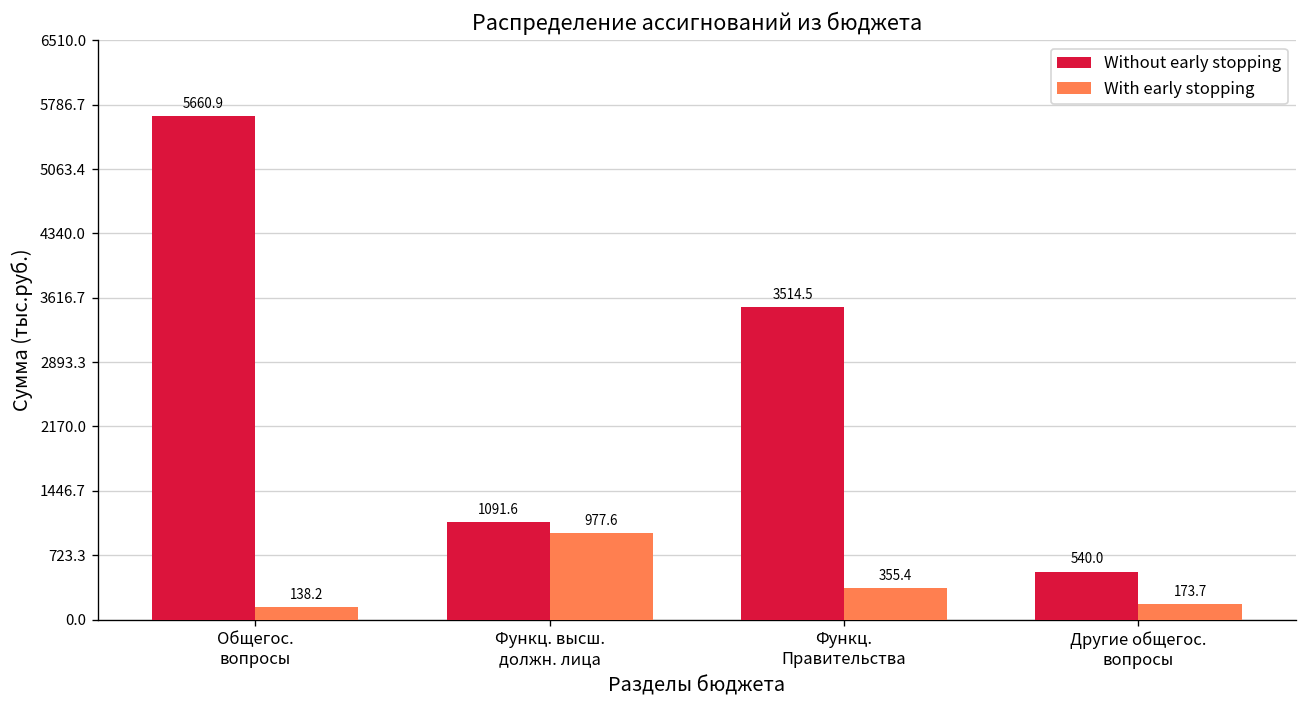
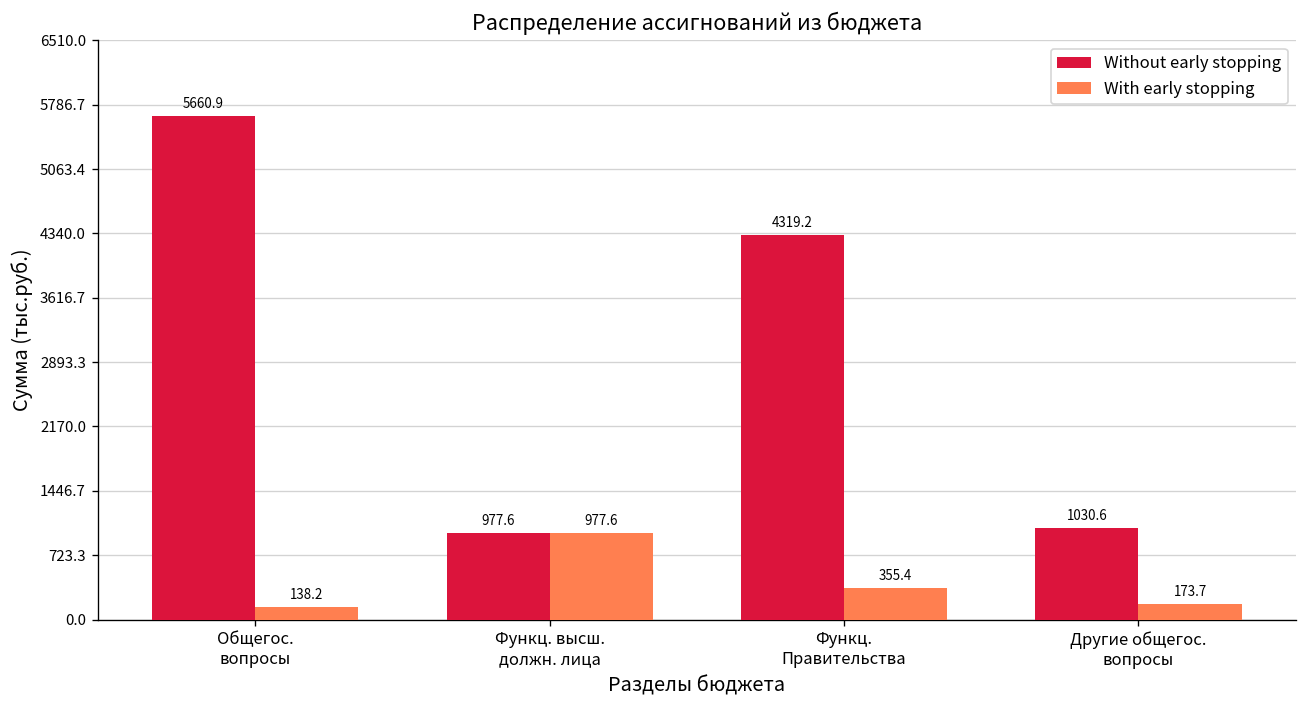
Without early stopping, Функц. высш. должн. лица: 1091.6 -> 977.6
Without early stopping, Функц. Правительства: 3514.5 -> 4319.2
Without early stopping, Другие общегос. вопросы: 540.0 -> 1030.6
